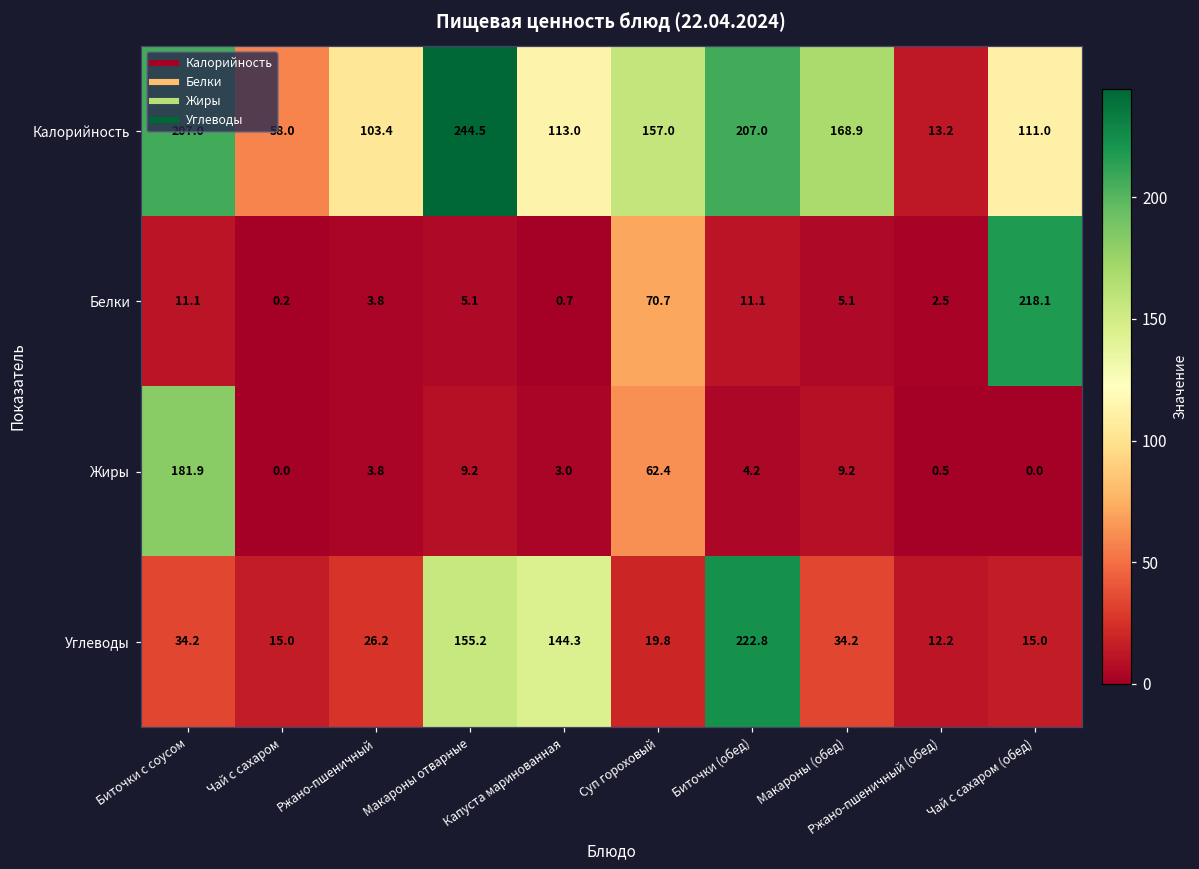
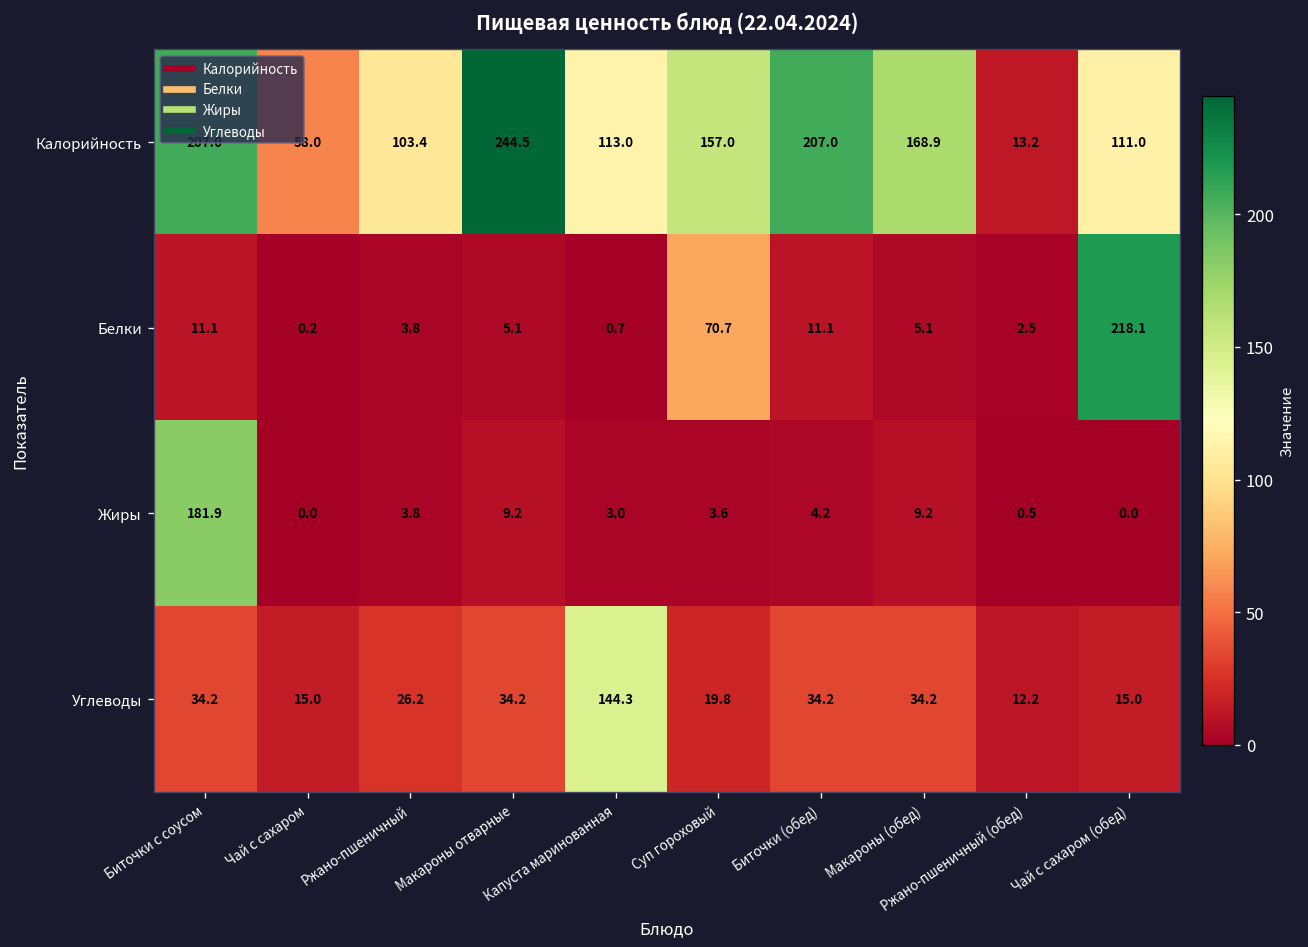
Жиры, Суп гороховый: 62.4 -> 3.6
Углеводы, Макароны отварные: 155.2 -> 34.2
Углеводы, Биточки (обед): 222.8 -> 34.2
